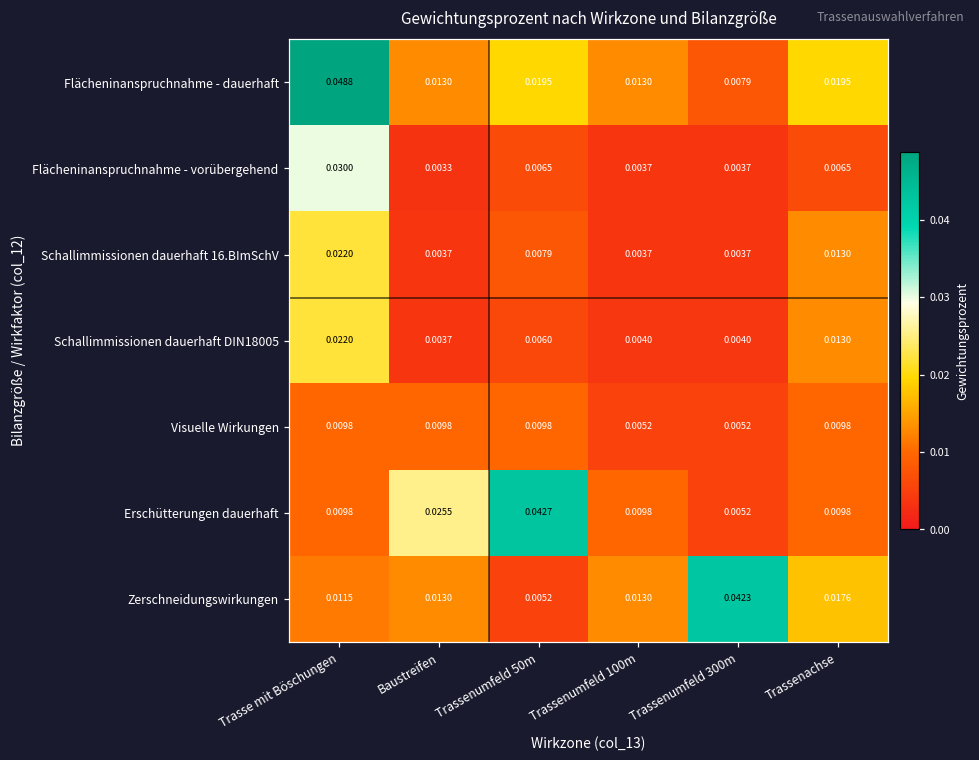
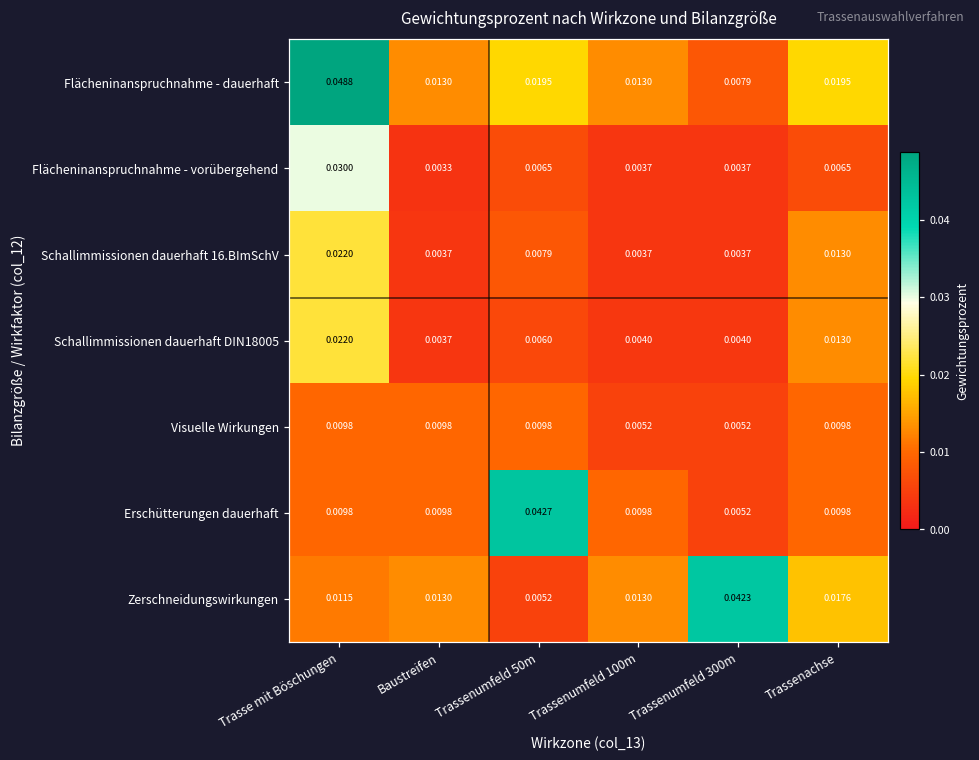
Erschütterungen dauerhaft, Baustreifen: 0.0255 -> 0.0098
